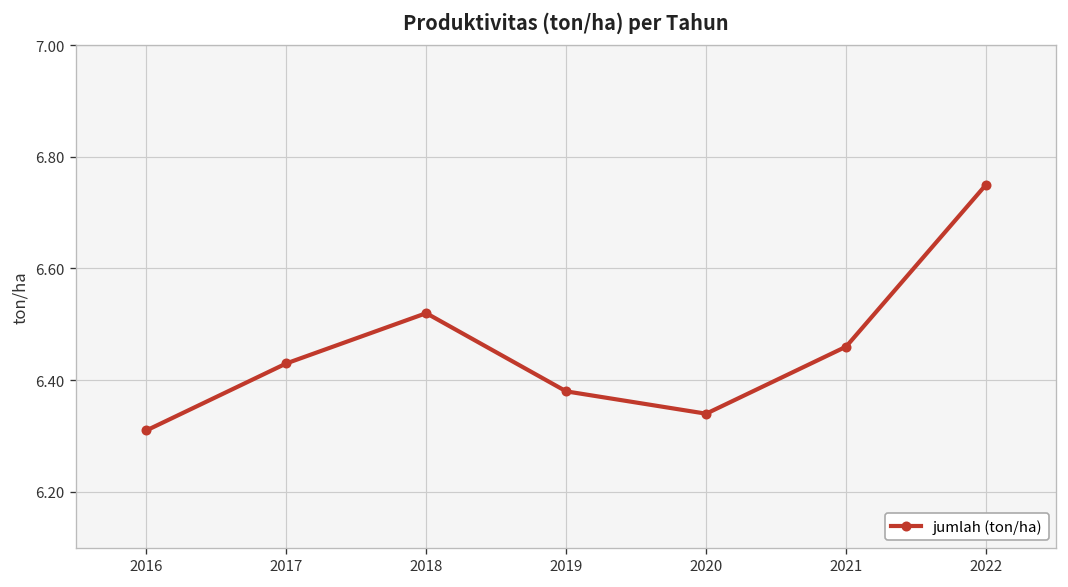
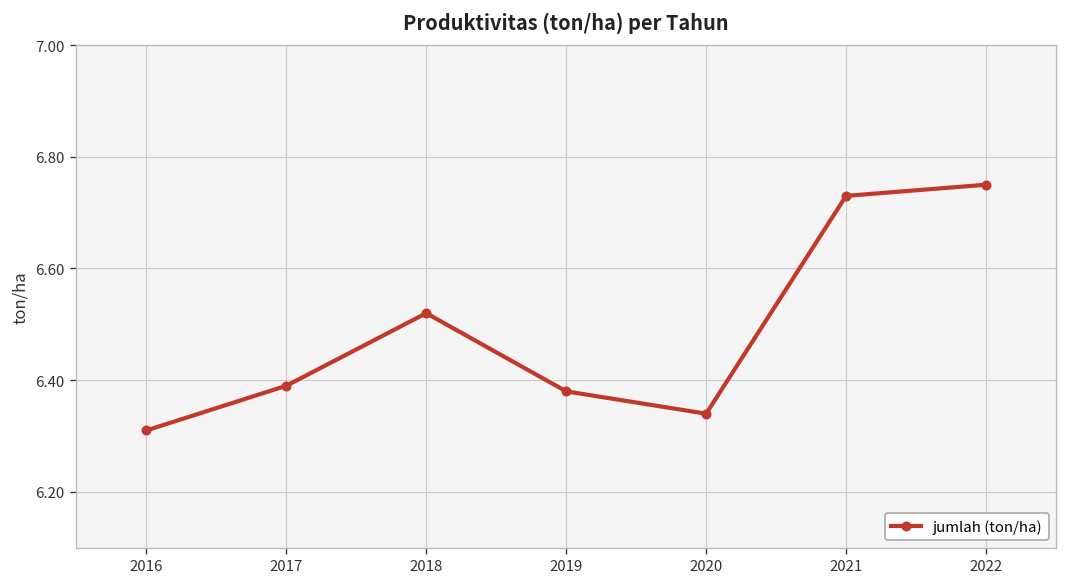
2017: 6.43 -> 6.39
2021: 6.46 -> 6.73
